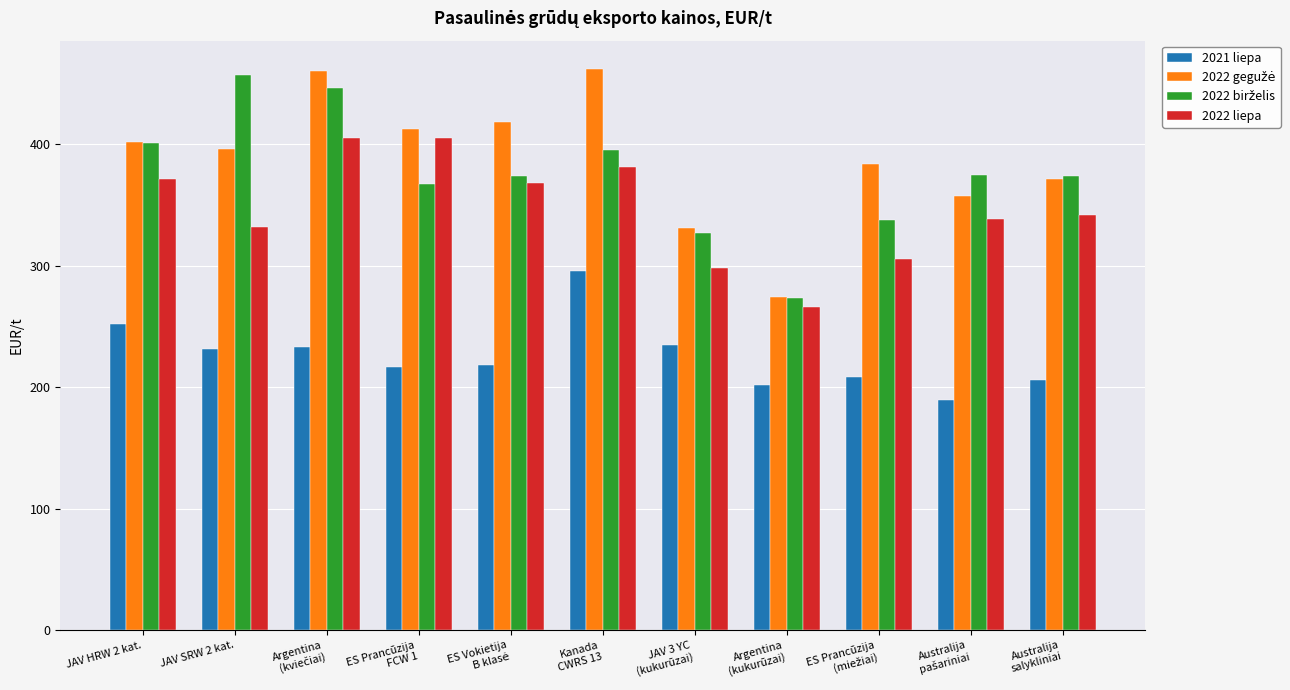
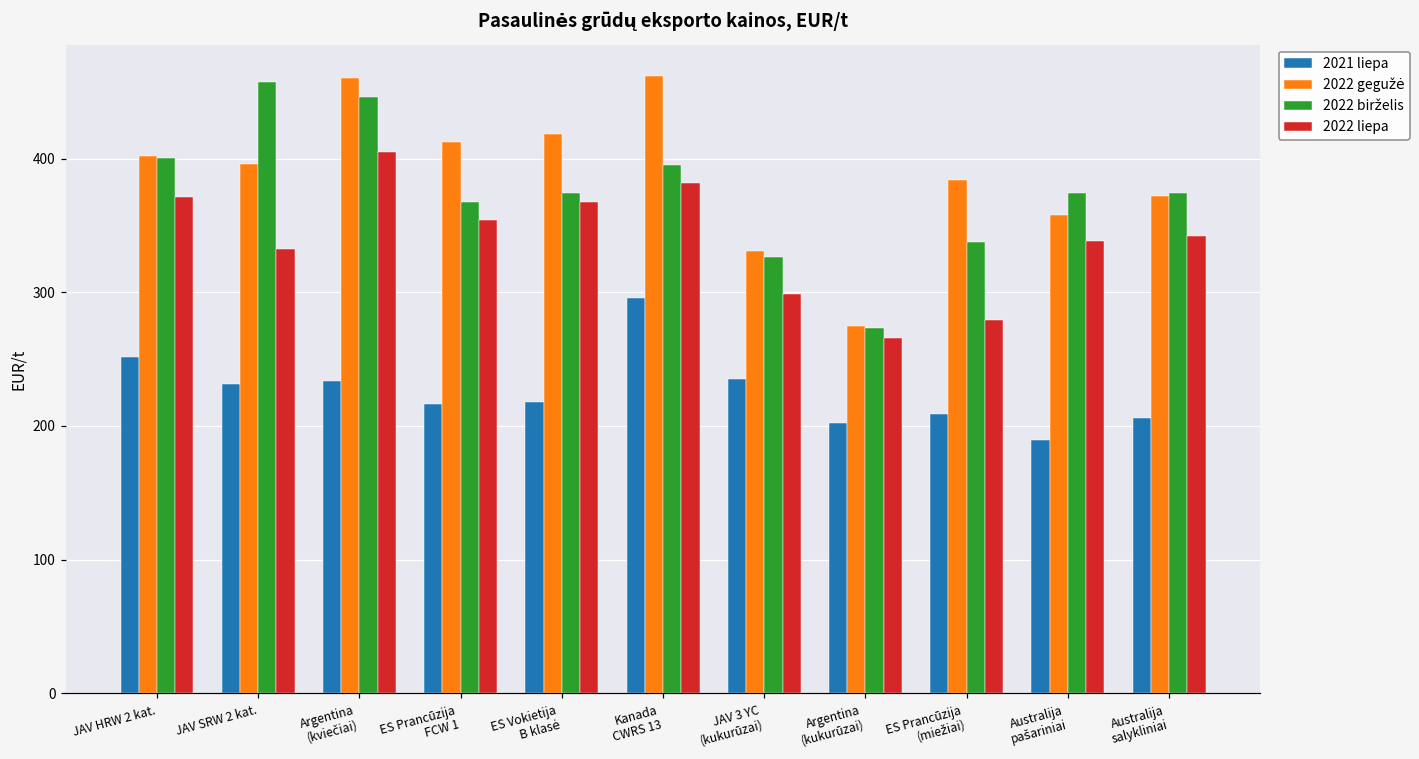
2022 liepa, ES Prancūzija FCW 1: 405 -> 354
2022 liepa, ES Prancūzija (miežiai): 305 -> 280
